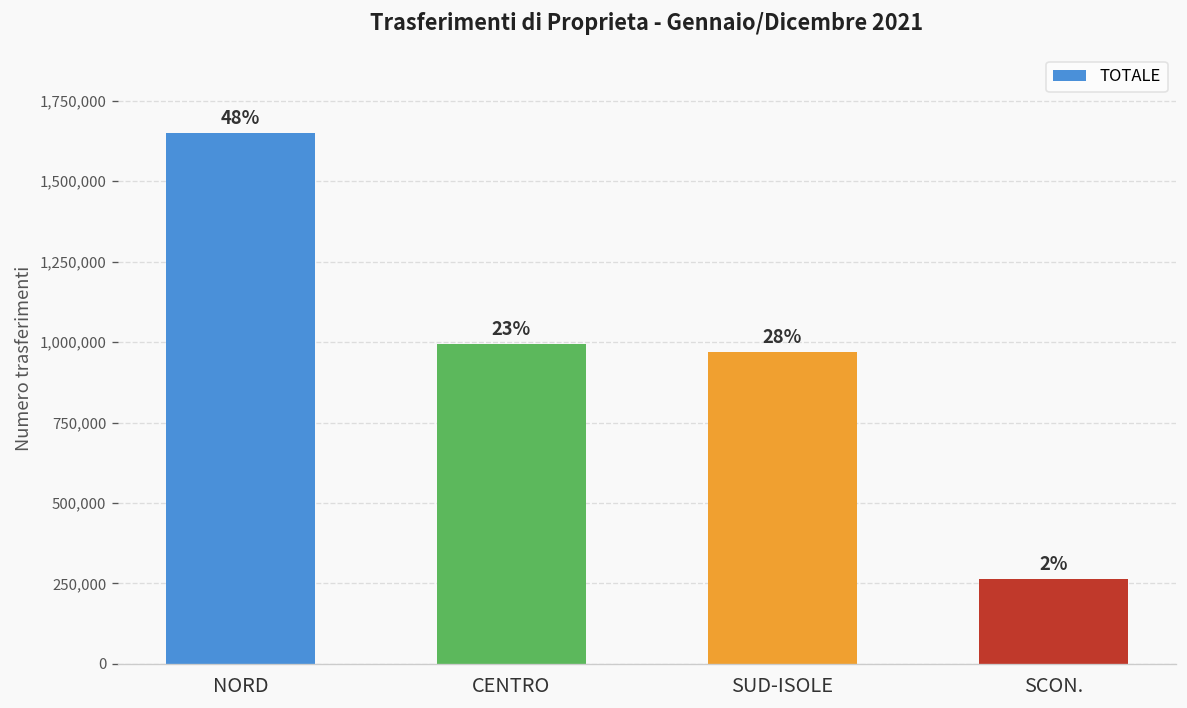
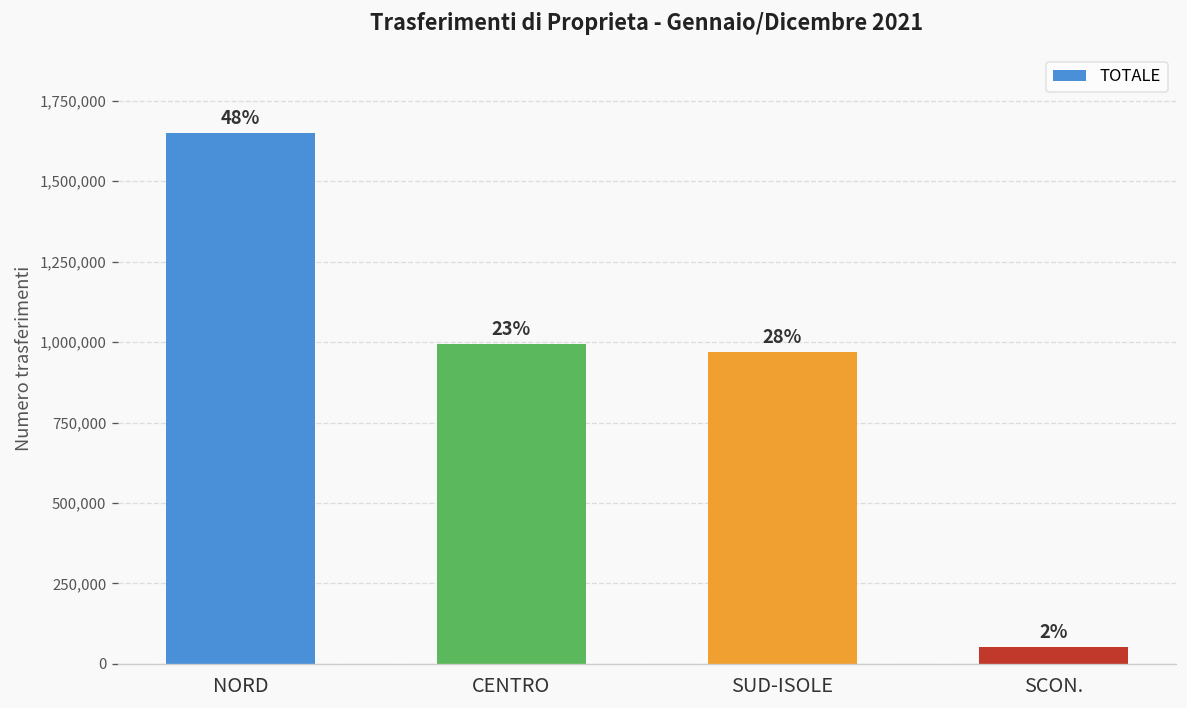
SCON.: 260,000 -> 50,000
